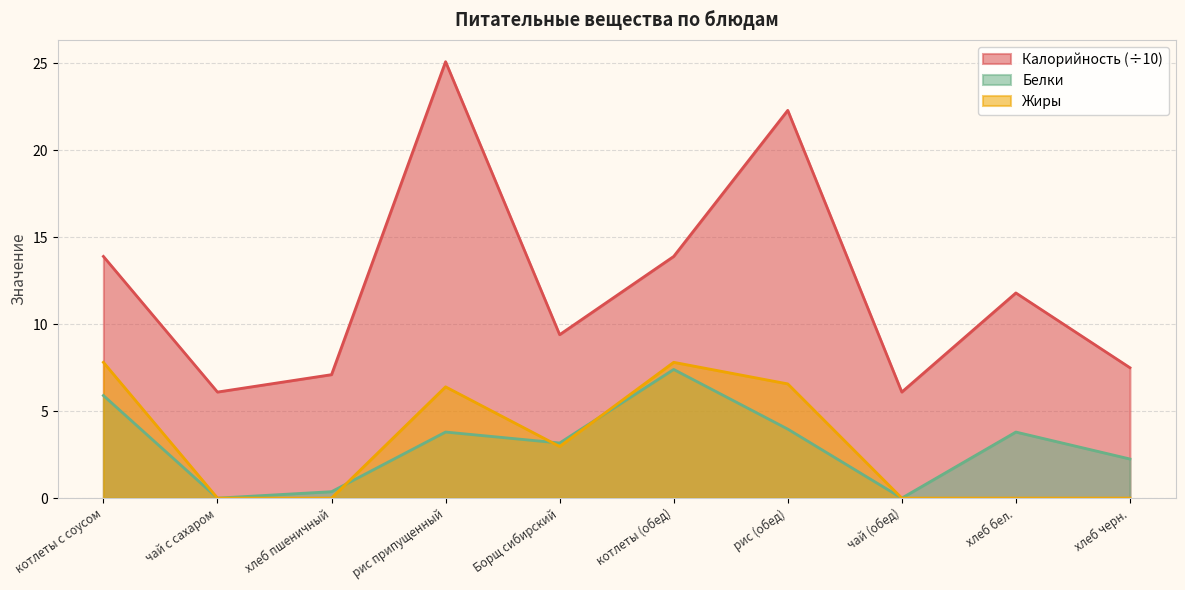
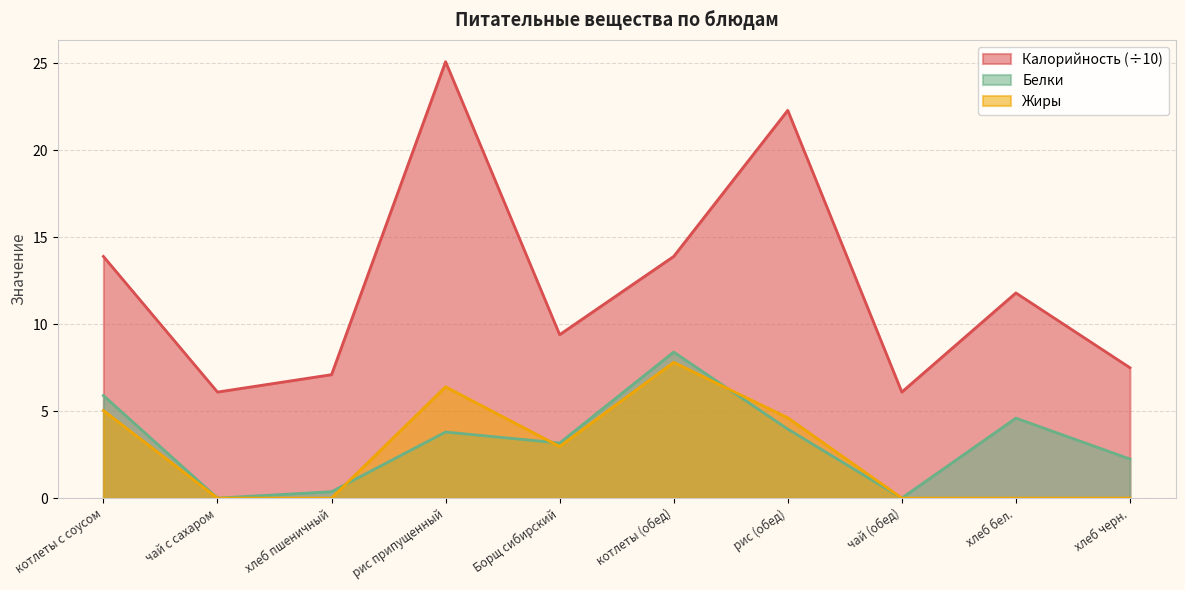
Жиры, котлеты с соусом: 7.8 -> 5.0
Белки, котлеты (обед): 7.4 -> 8.4
Жиры, рис (обед): 6.6 -> 4.6
Белки, хлеб бел.: 3.8 -> 4.6
